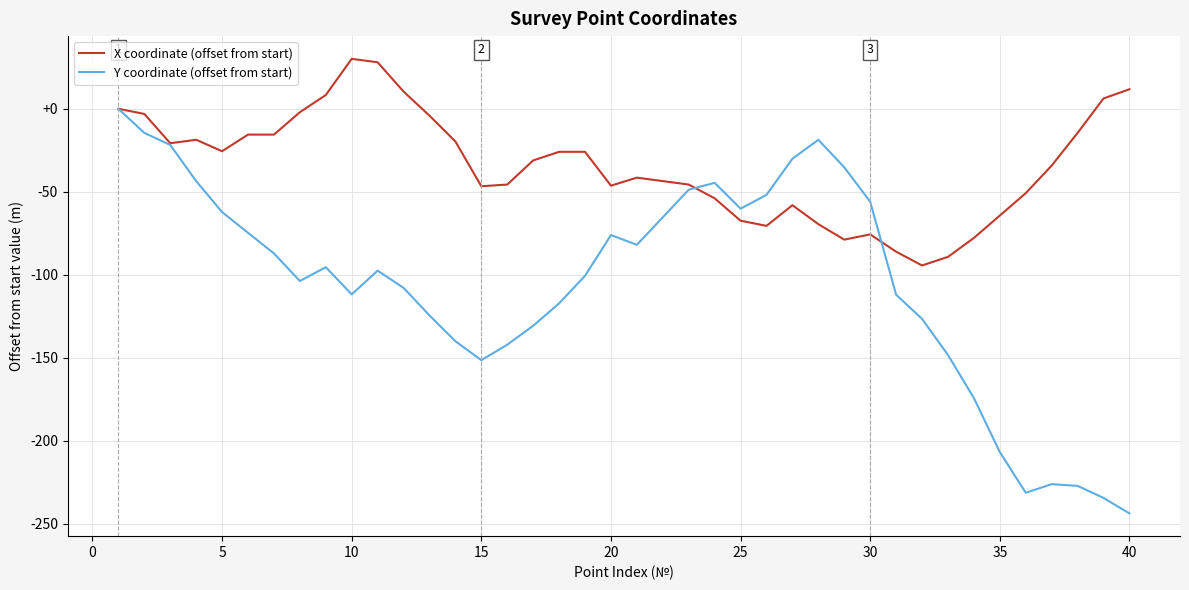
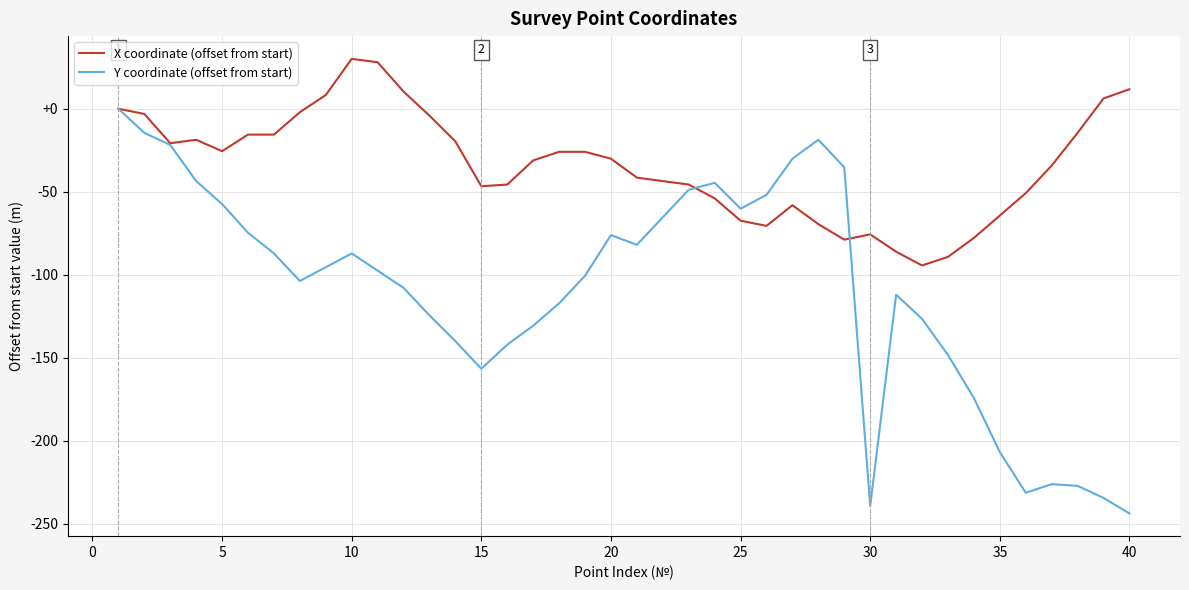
Y coordinate (offset from start), 5: -62 -> -57
Y coordinate (offset from start), 10: -112 -> -87
Y coordinate (offset from start), 15: -151 -> -157
X coordinate (offset from start), 20: -46 -> -30
Y coordinate (offset from start), 30: -56 -> -239
